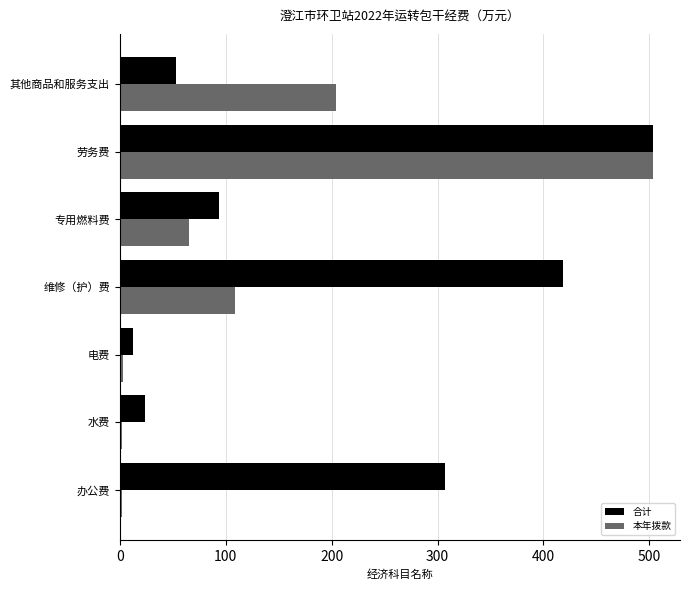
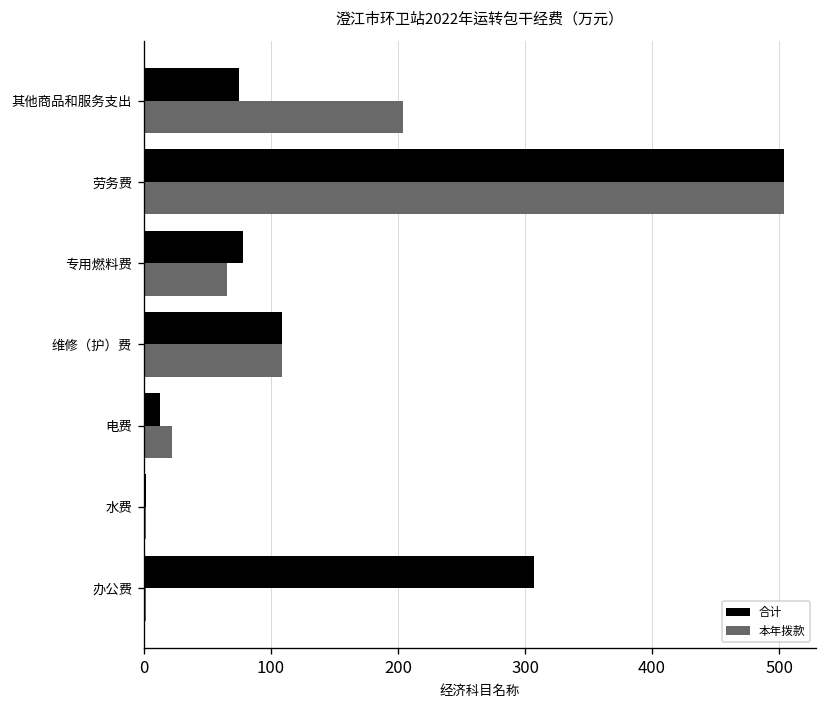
合计, 其他商品和服务支出: 53 -> 75
合计, 专用燃料费: 94 -> 78
合计, 维修（护）费: 419 -> 109
本年拨款, 电费: 3 -> 22
合计, 水费: 23 -> 2
